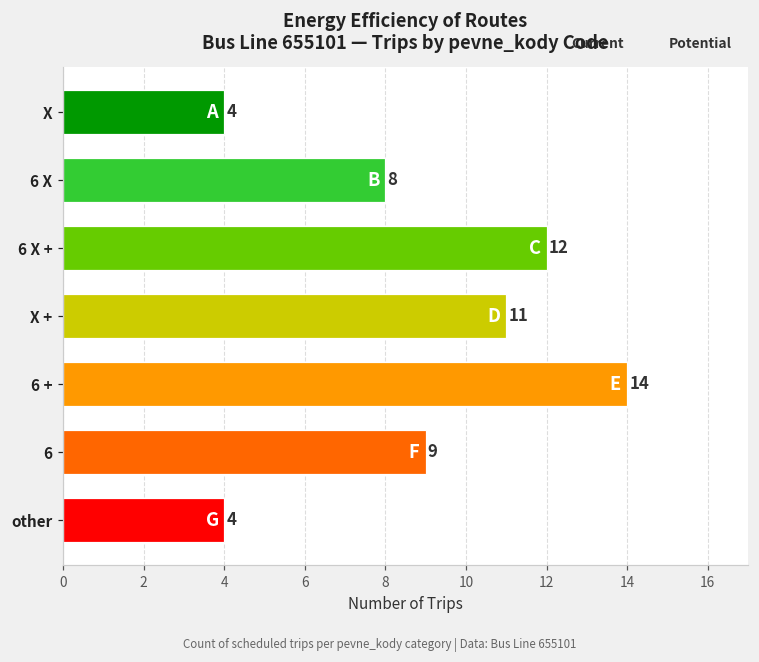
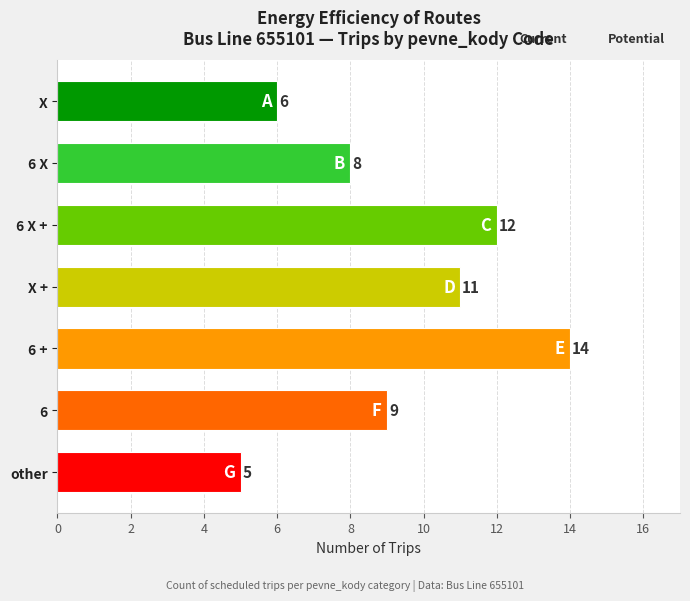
X: 4 -> 6
other: 4 -> 5
